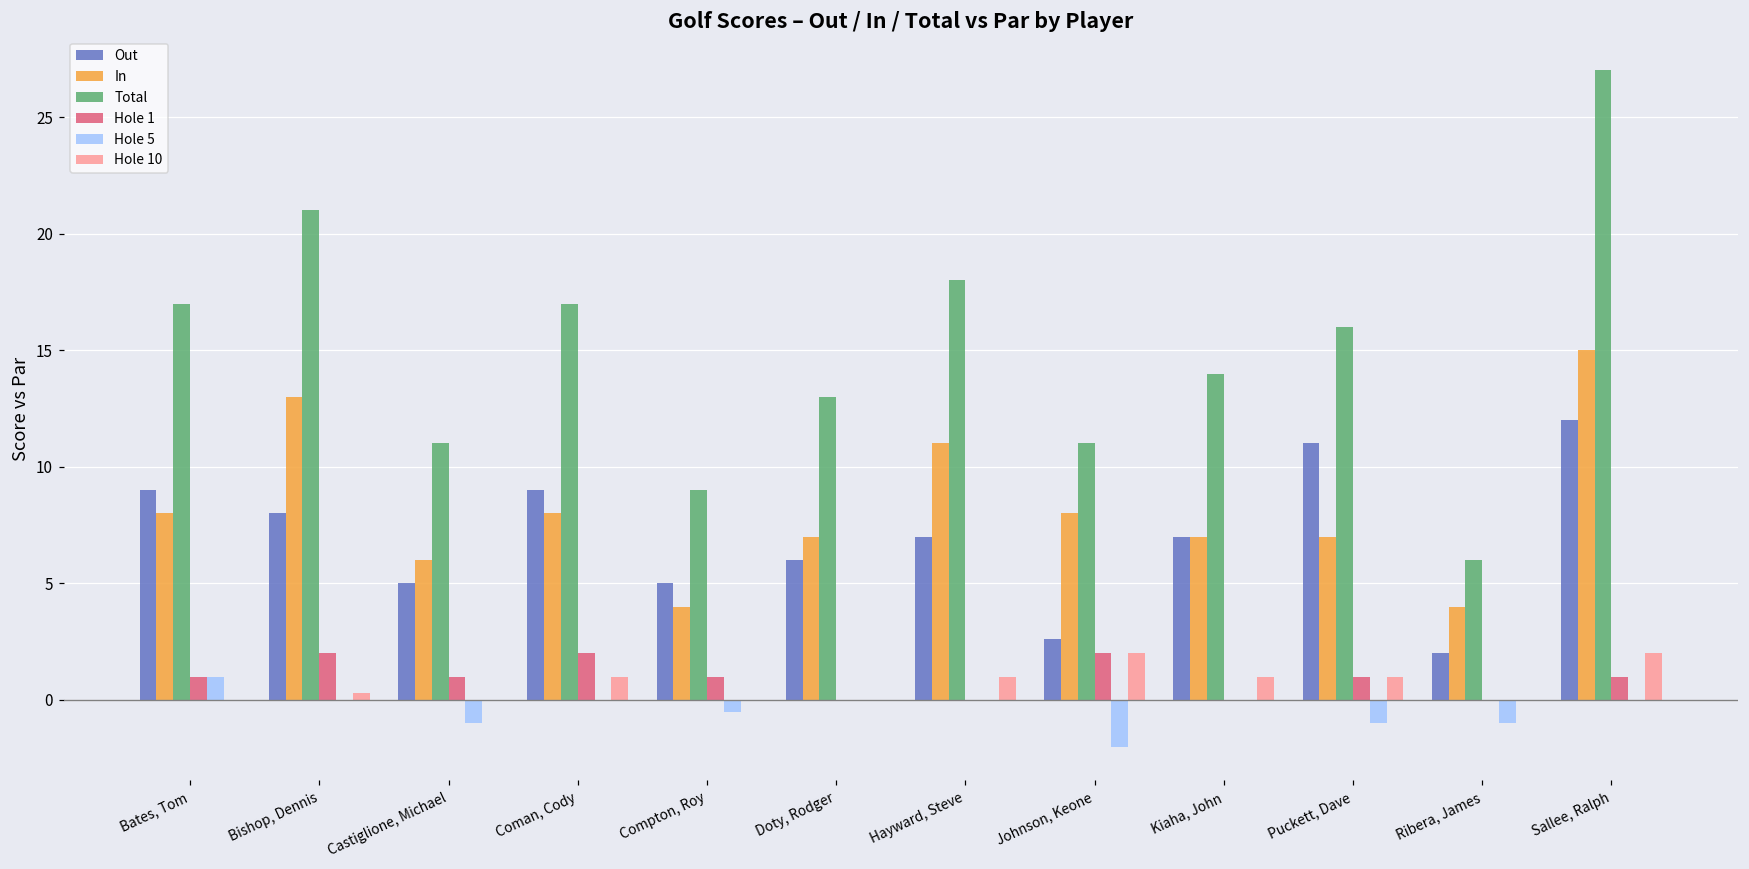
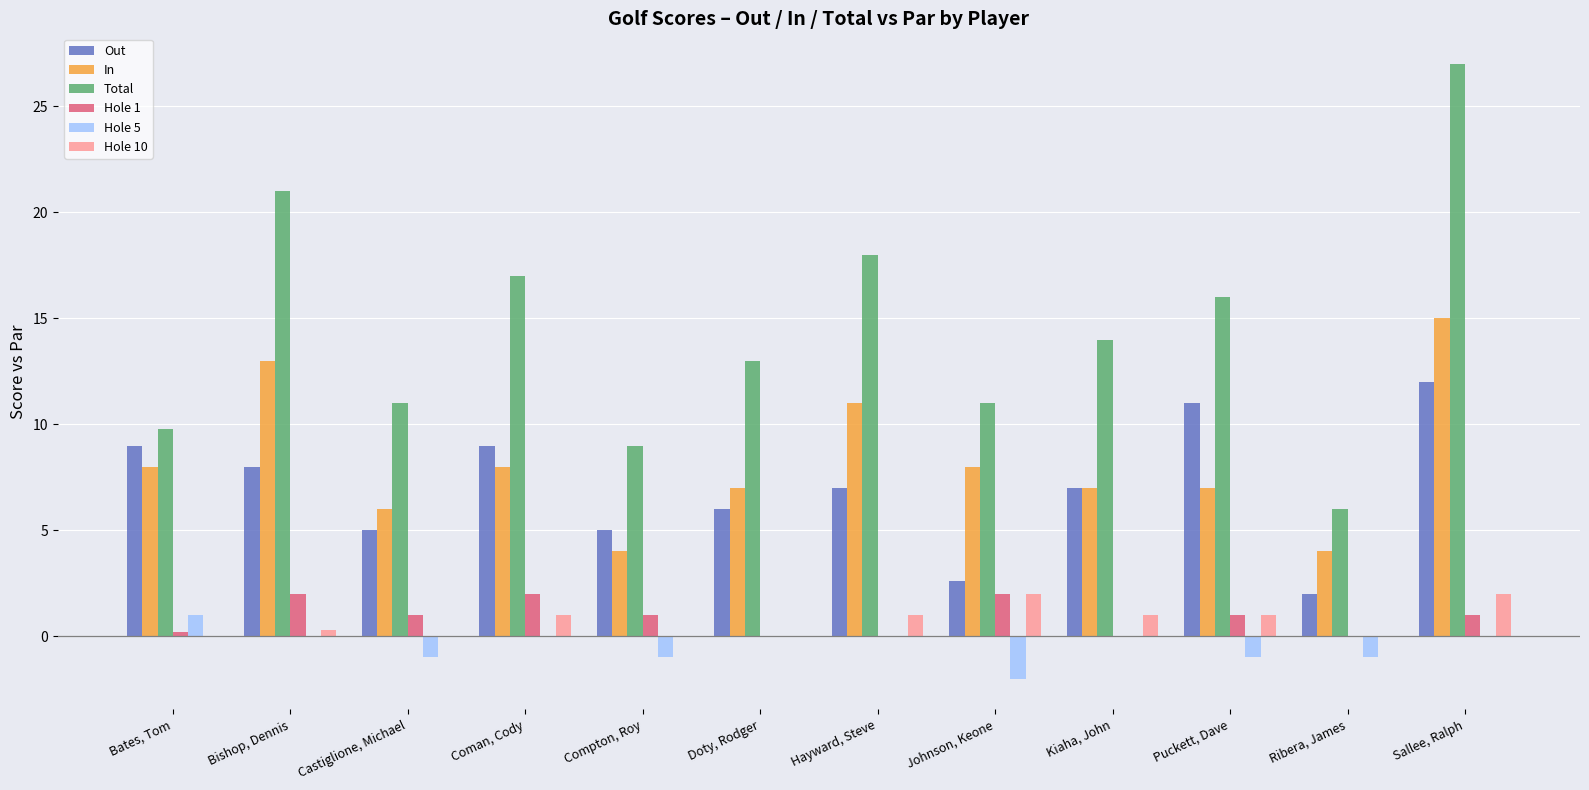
Total, Bates, Tom: 17.0 -> 9.8
Hole 1, Bates, Tom: 1.0 -> 0.2
Hole 5, Compton, Roy: -0.5 -> -1.0
